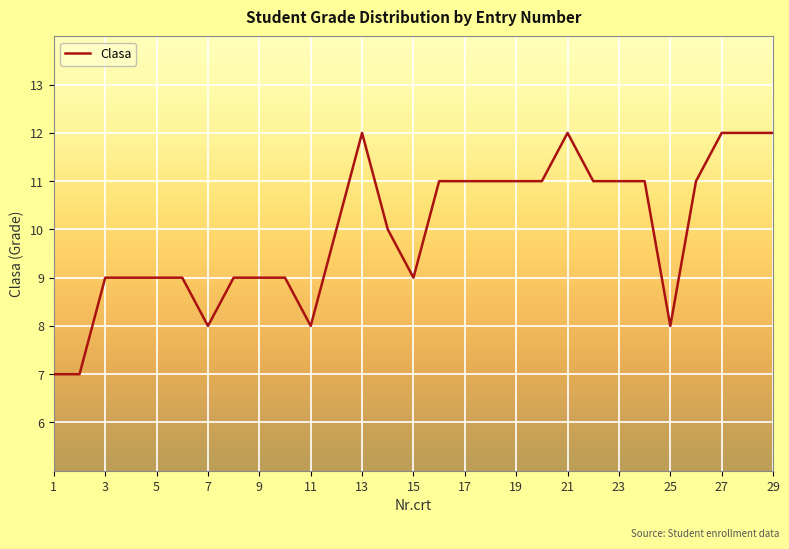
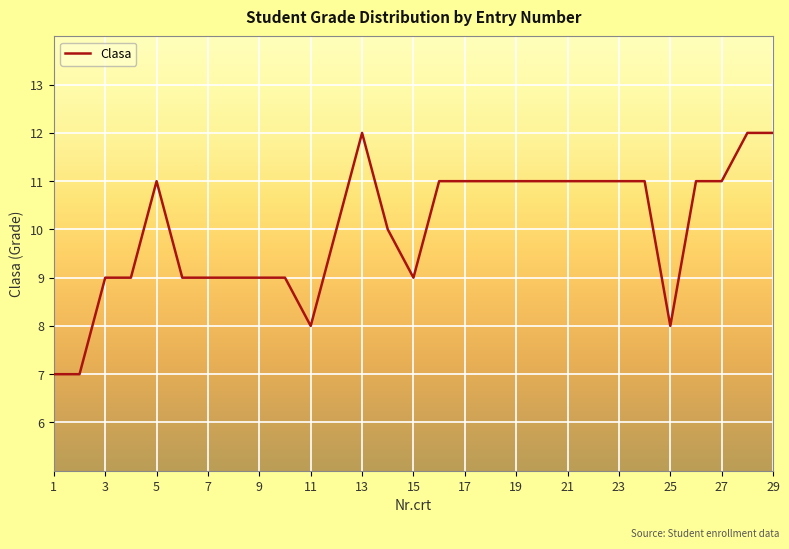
5: 9 -> 11
7: 8 -> 9
21: 12 -> 11
27: 12 -> 11
